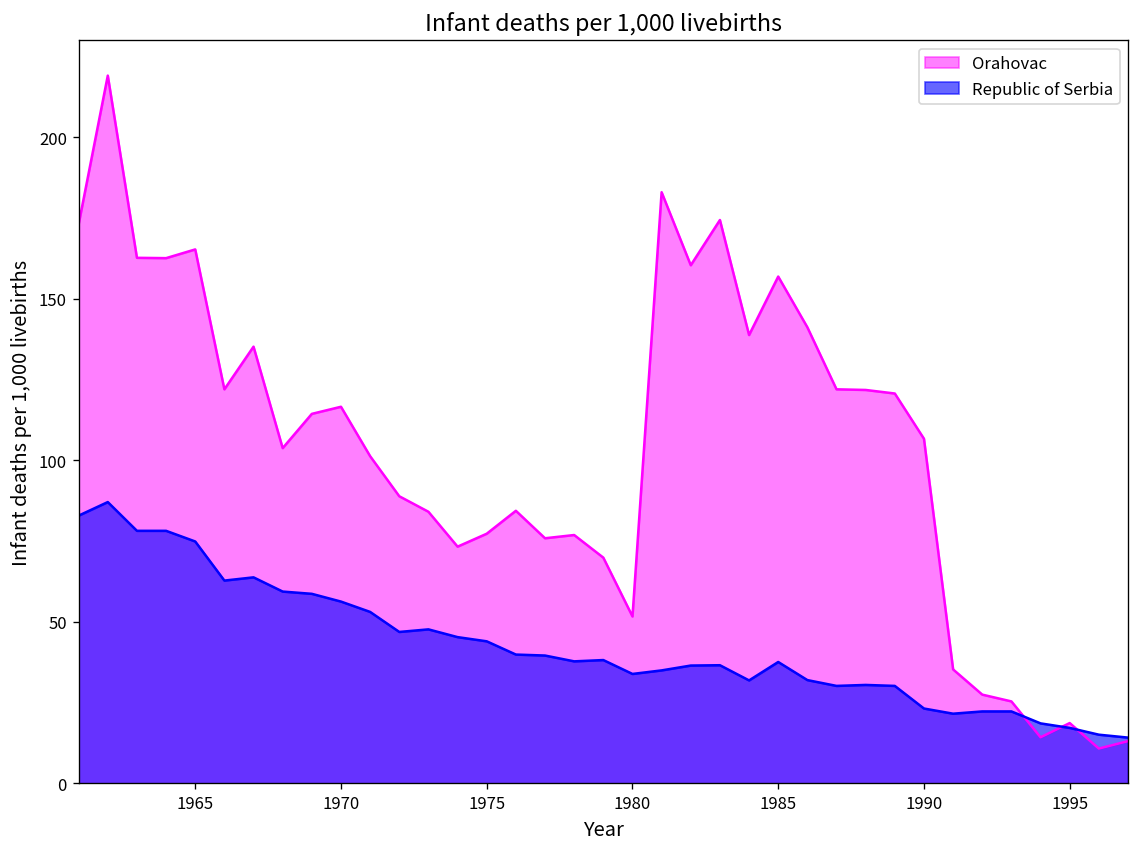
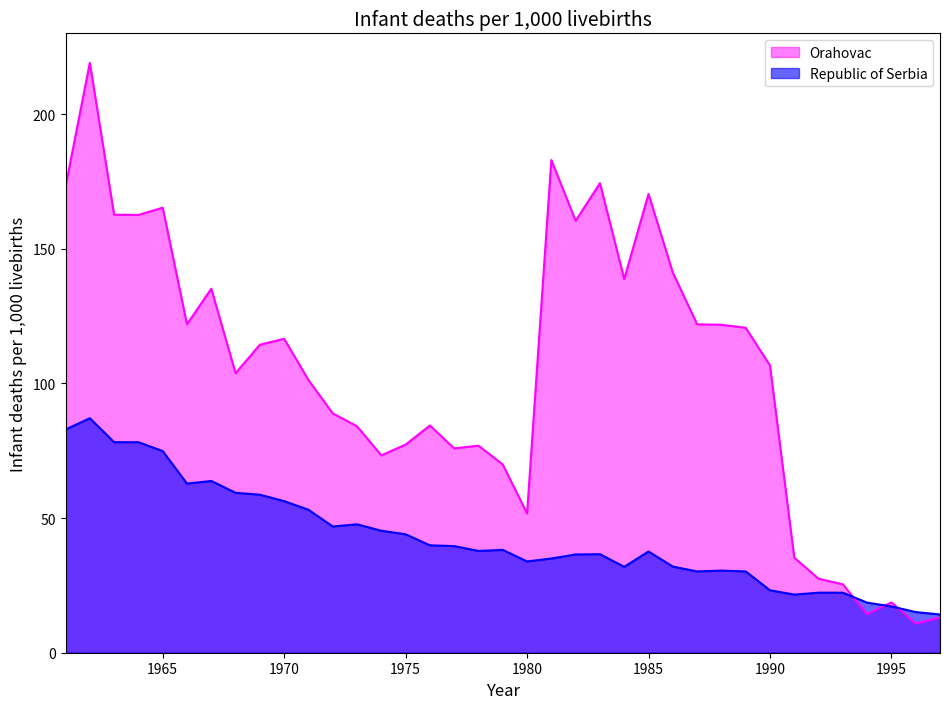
Orahovac, 1985: 157 -> 170
